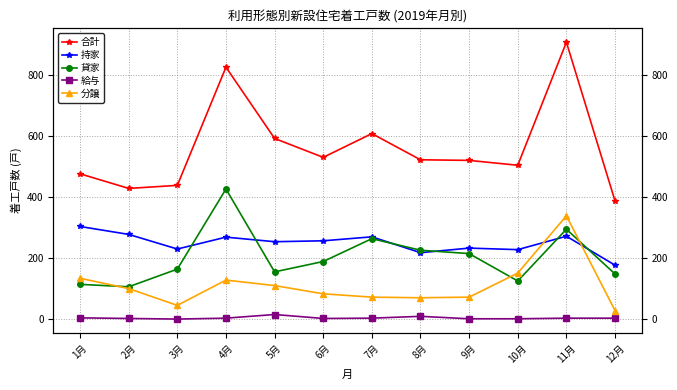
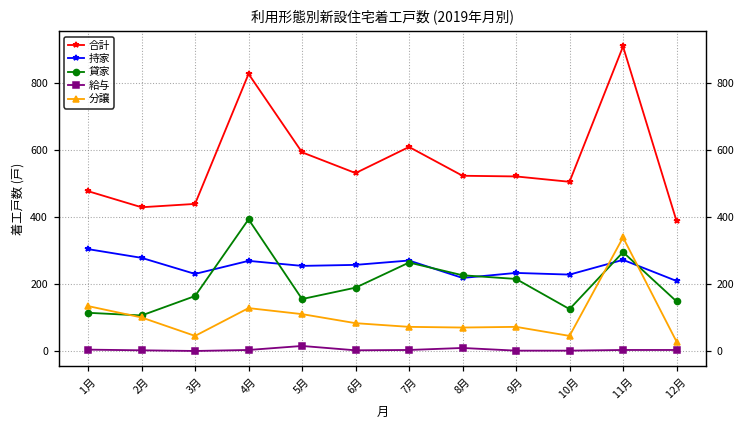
貸家, 4月: 430 -> 390
分譲, 10月: 150 -> 50
持家, 12月: 180 -> 210
